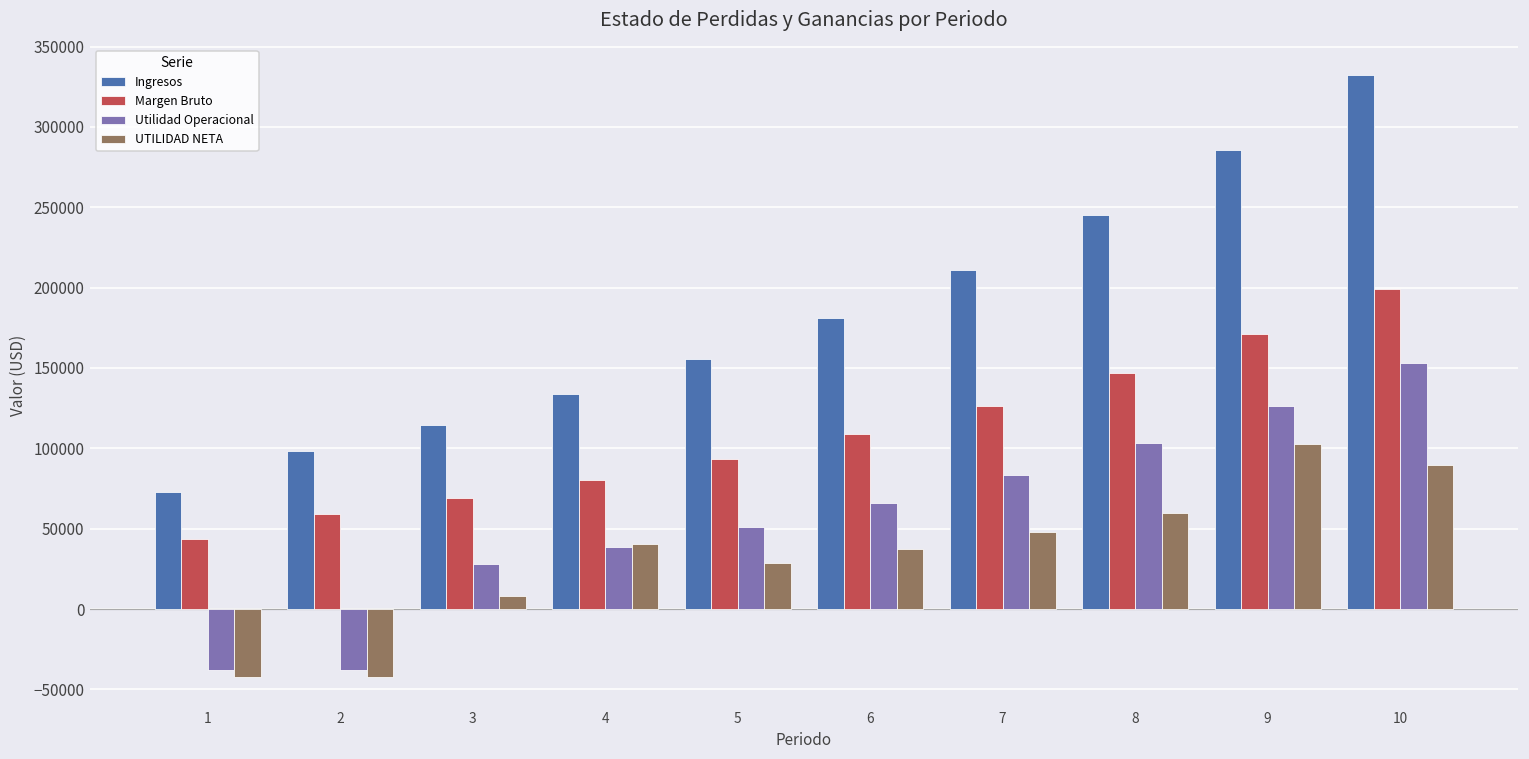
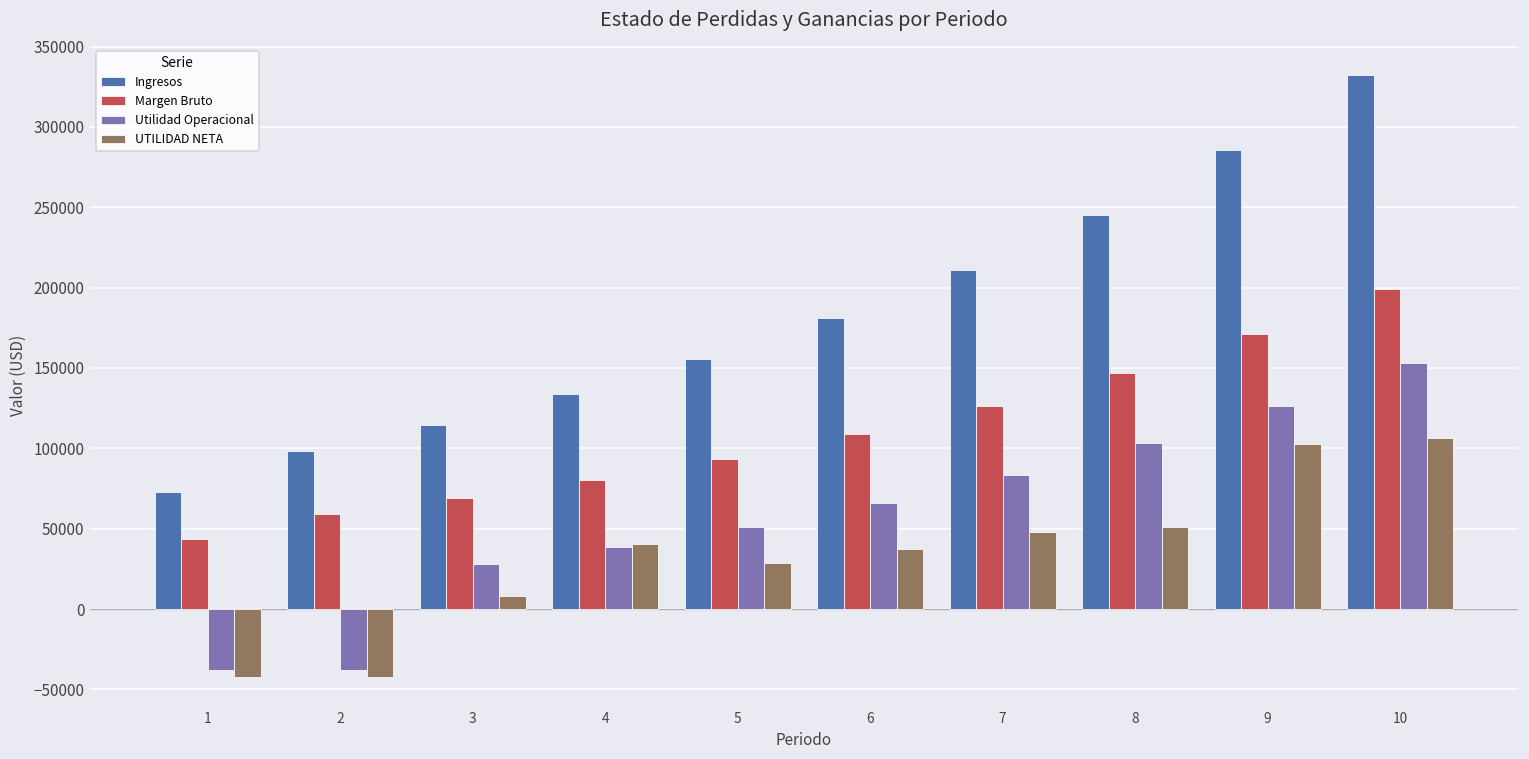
UTILIDAD NETA, 8: 60000 -> 51000
UTILIDAD NETA, 10: 90000 -> 106000
